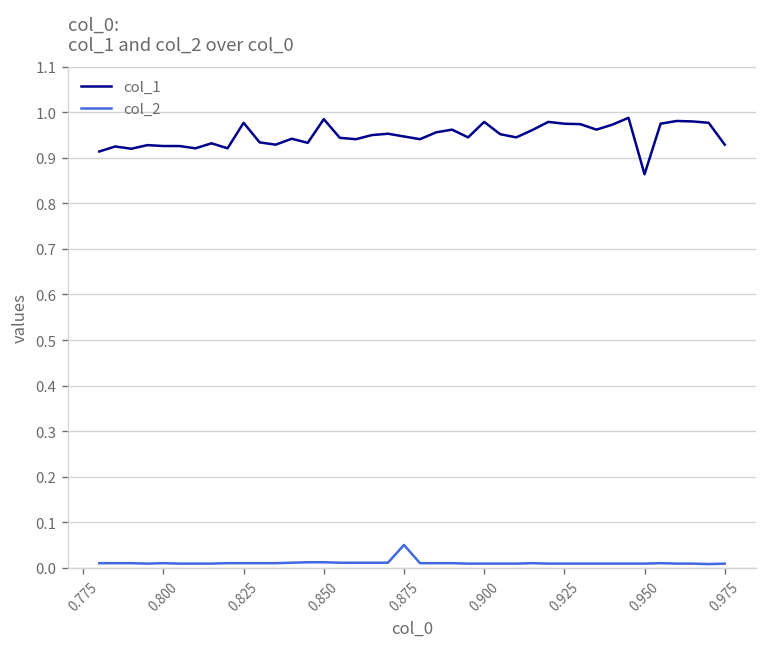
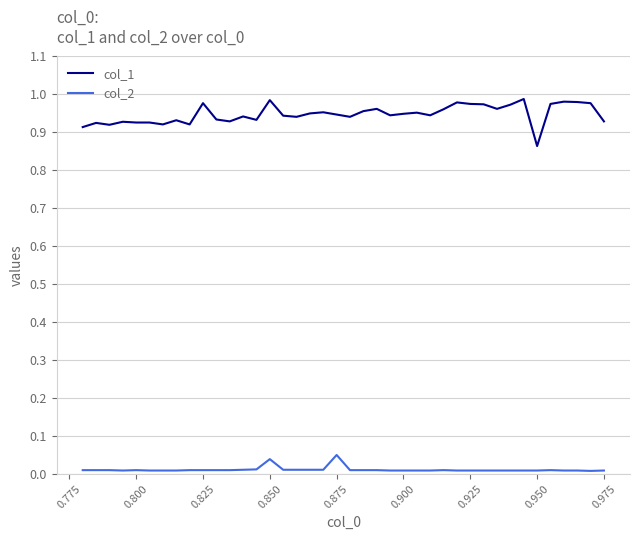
col_2, 0.850: 0.01 -> 0.04
col_1, 0.900: 0.98 -> 0.95
